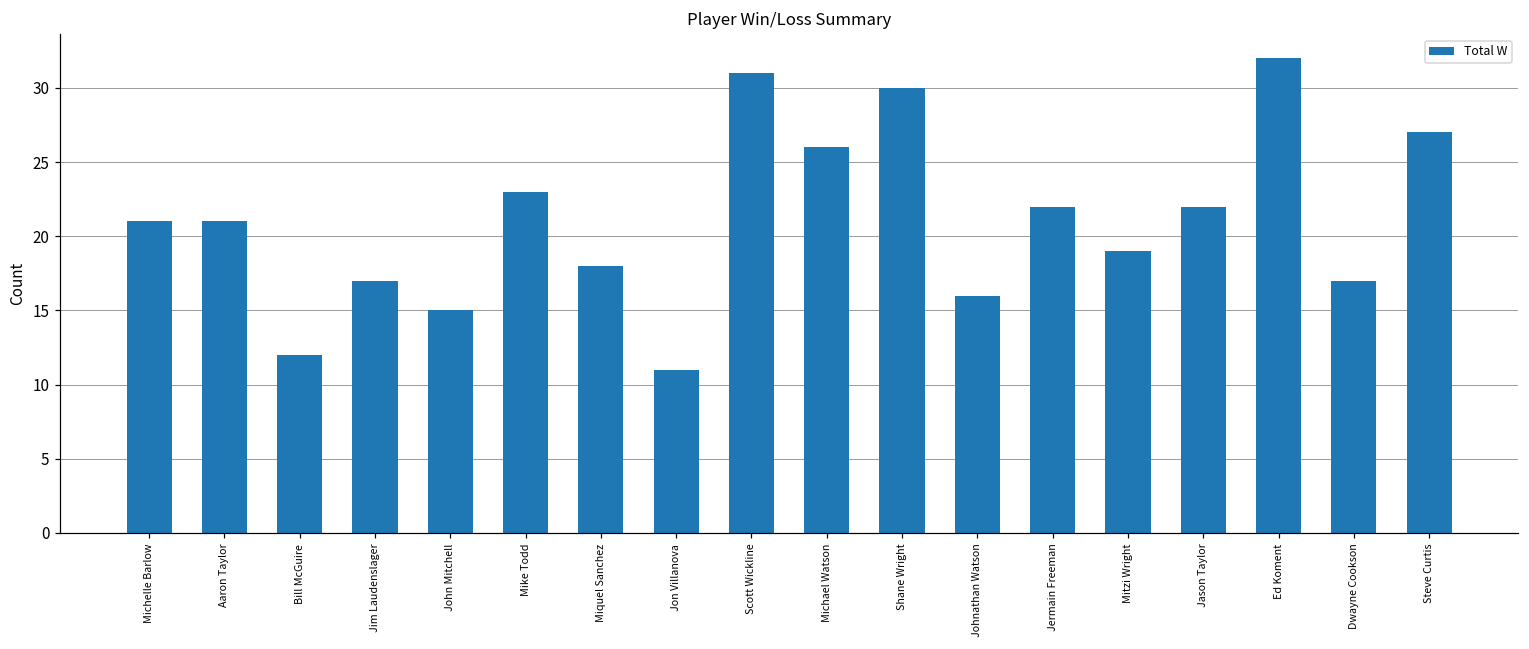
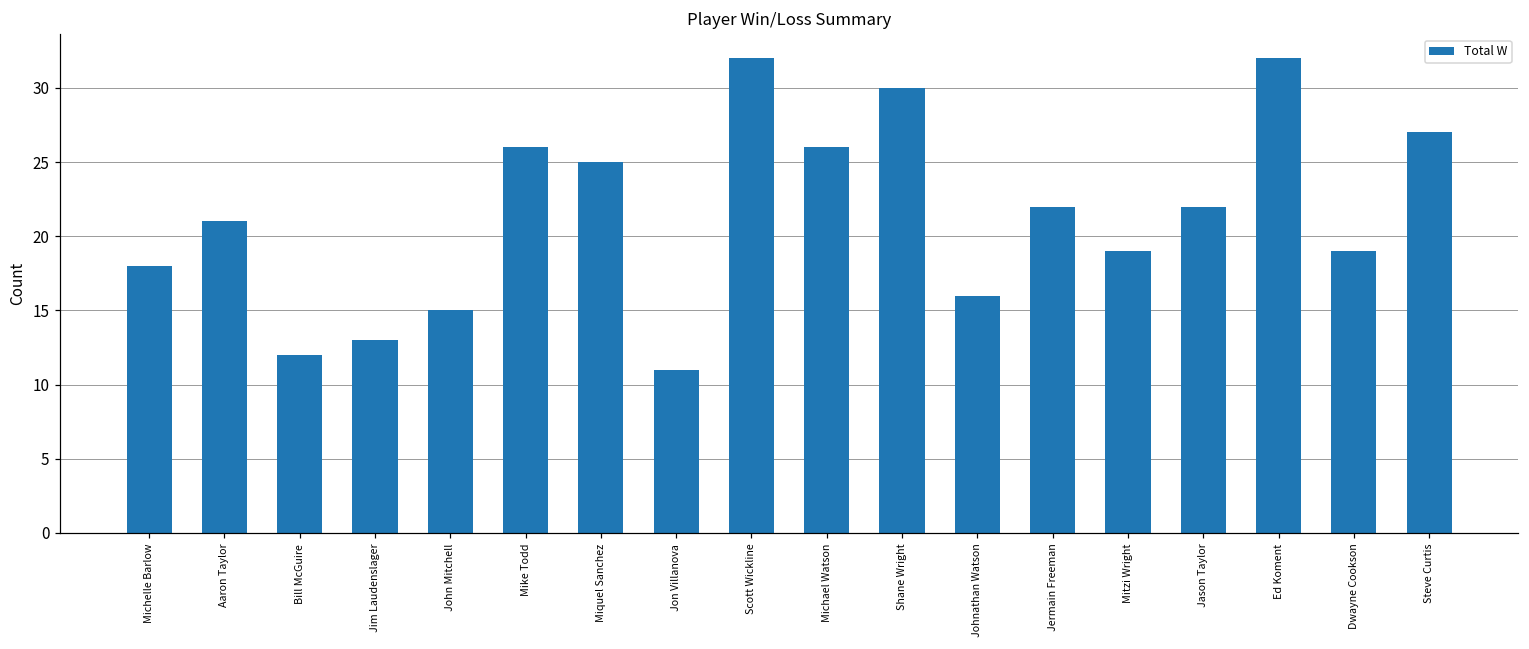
Michelle Barlow: 21 -> 18
Jim Laudenslager: 17 -> 13
Mike Todd: 23 -> 26
Miquel Sanchez: 18 -> 25
Scott Wickline: 31 -> 32
Dwayne Cookson: 17 -> 19
